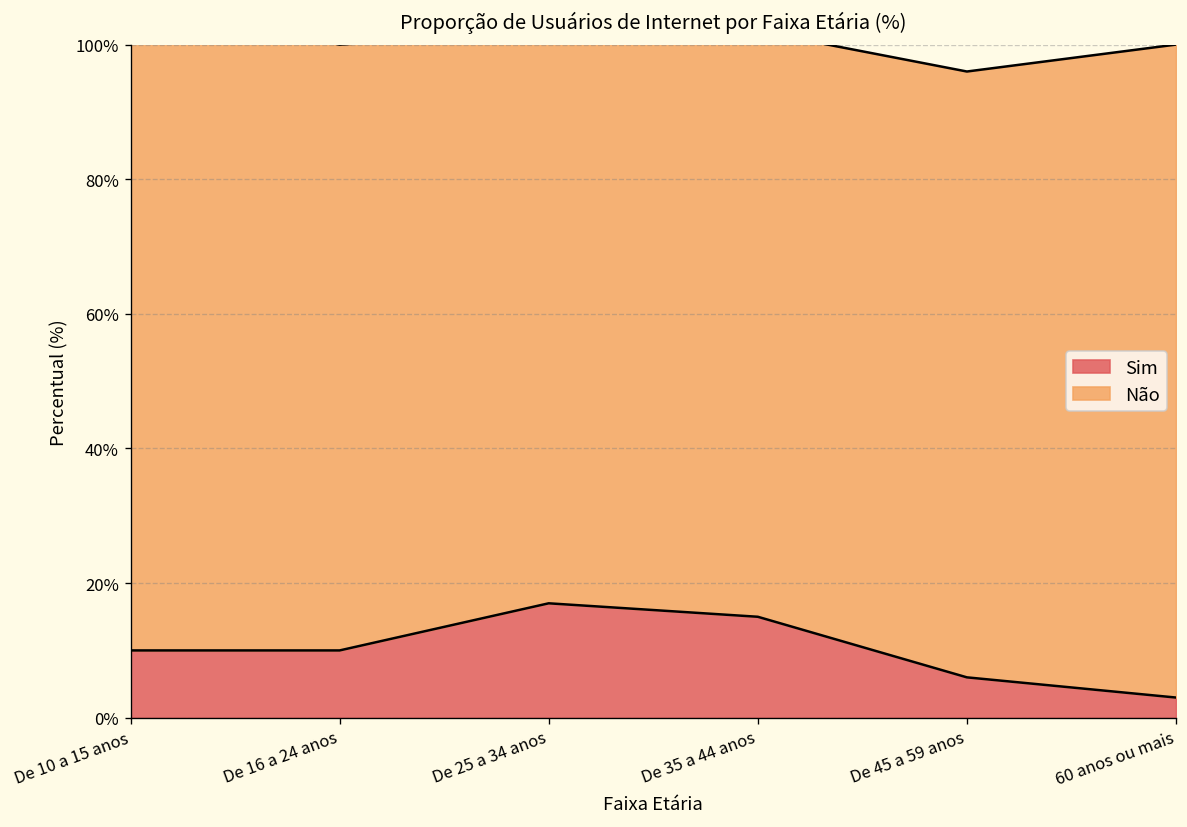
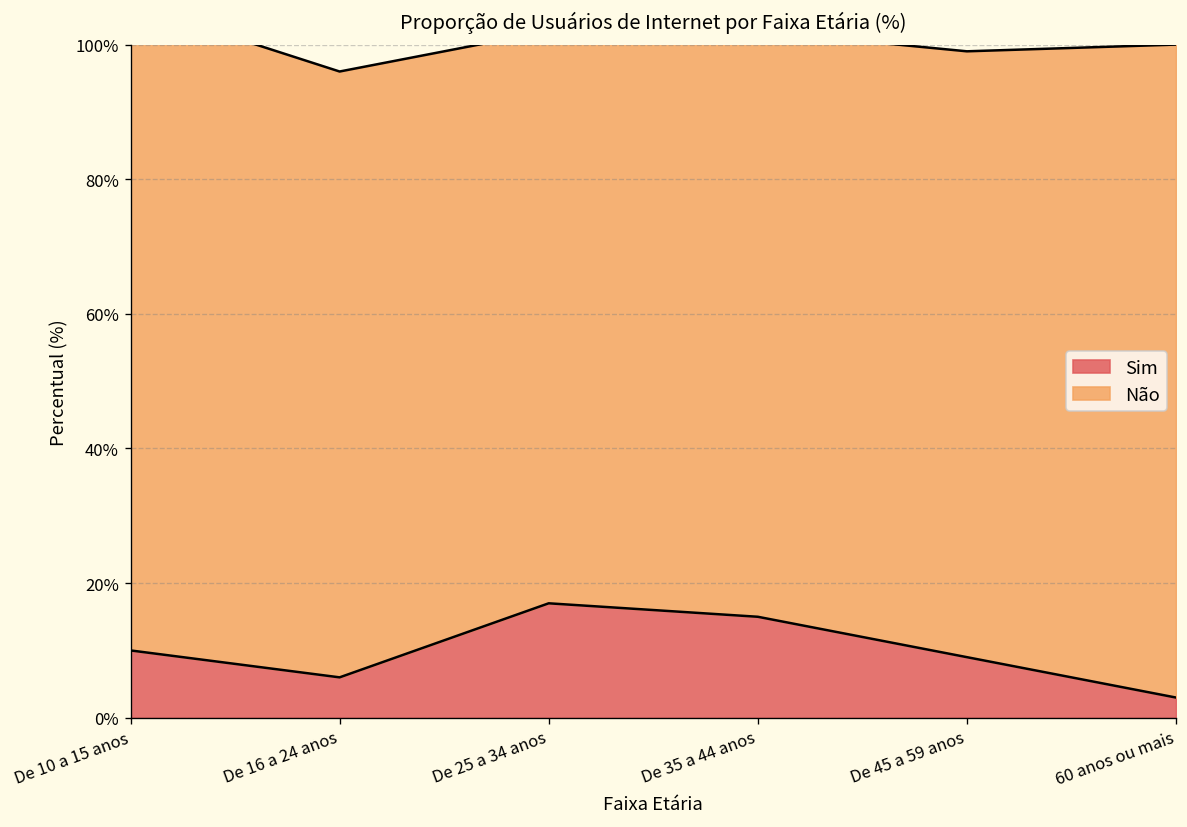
Sim, De 16 a 24 anos: 10% -> 6%
Sim, De 45 a 59 anos: 6% -> 9%
